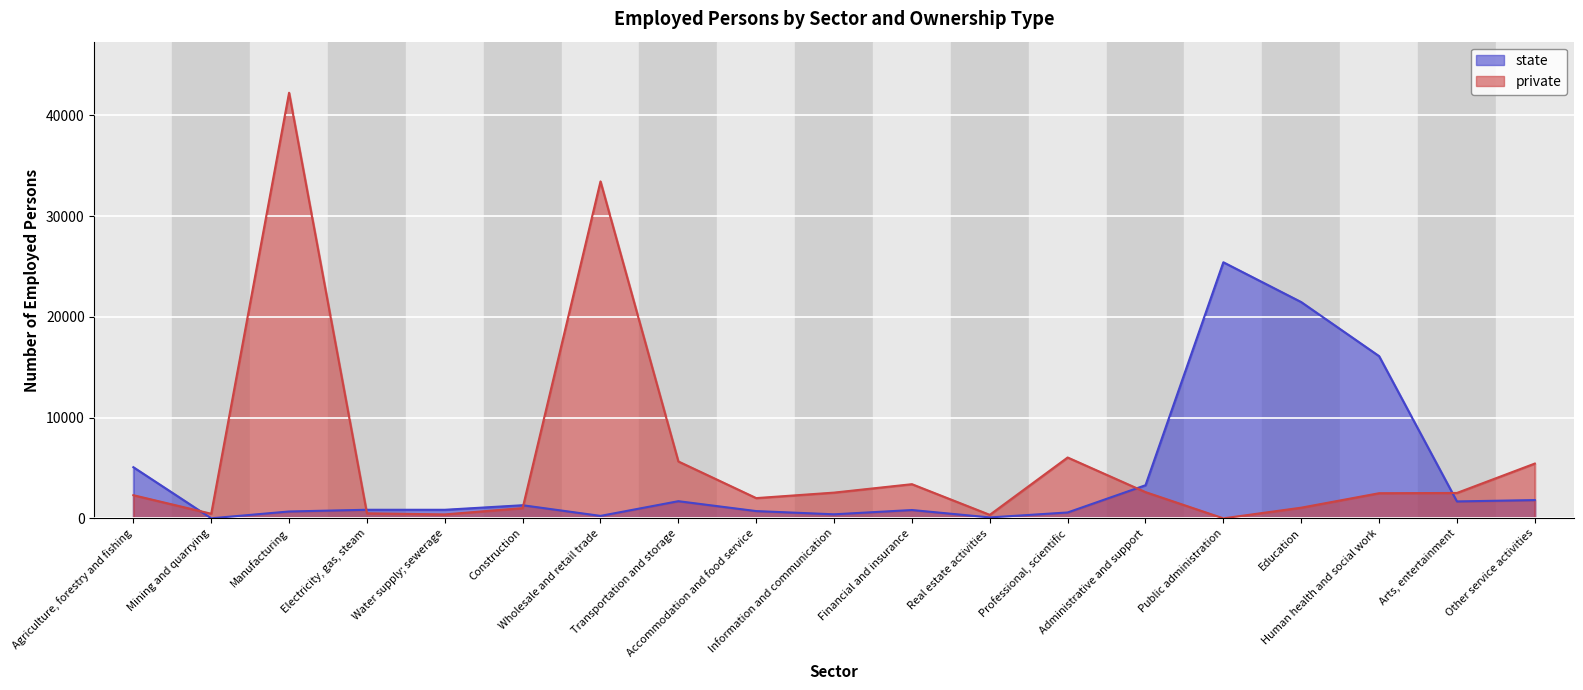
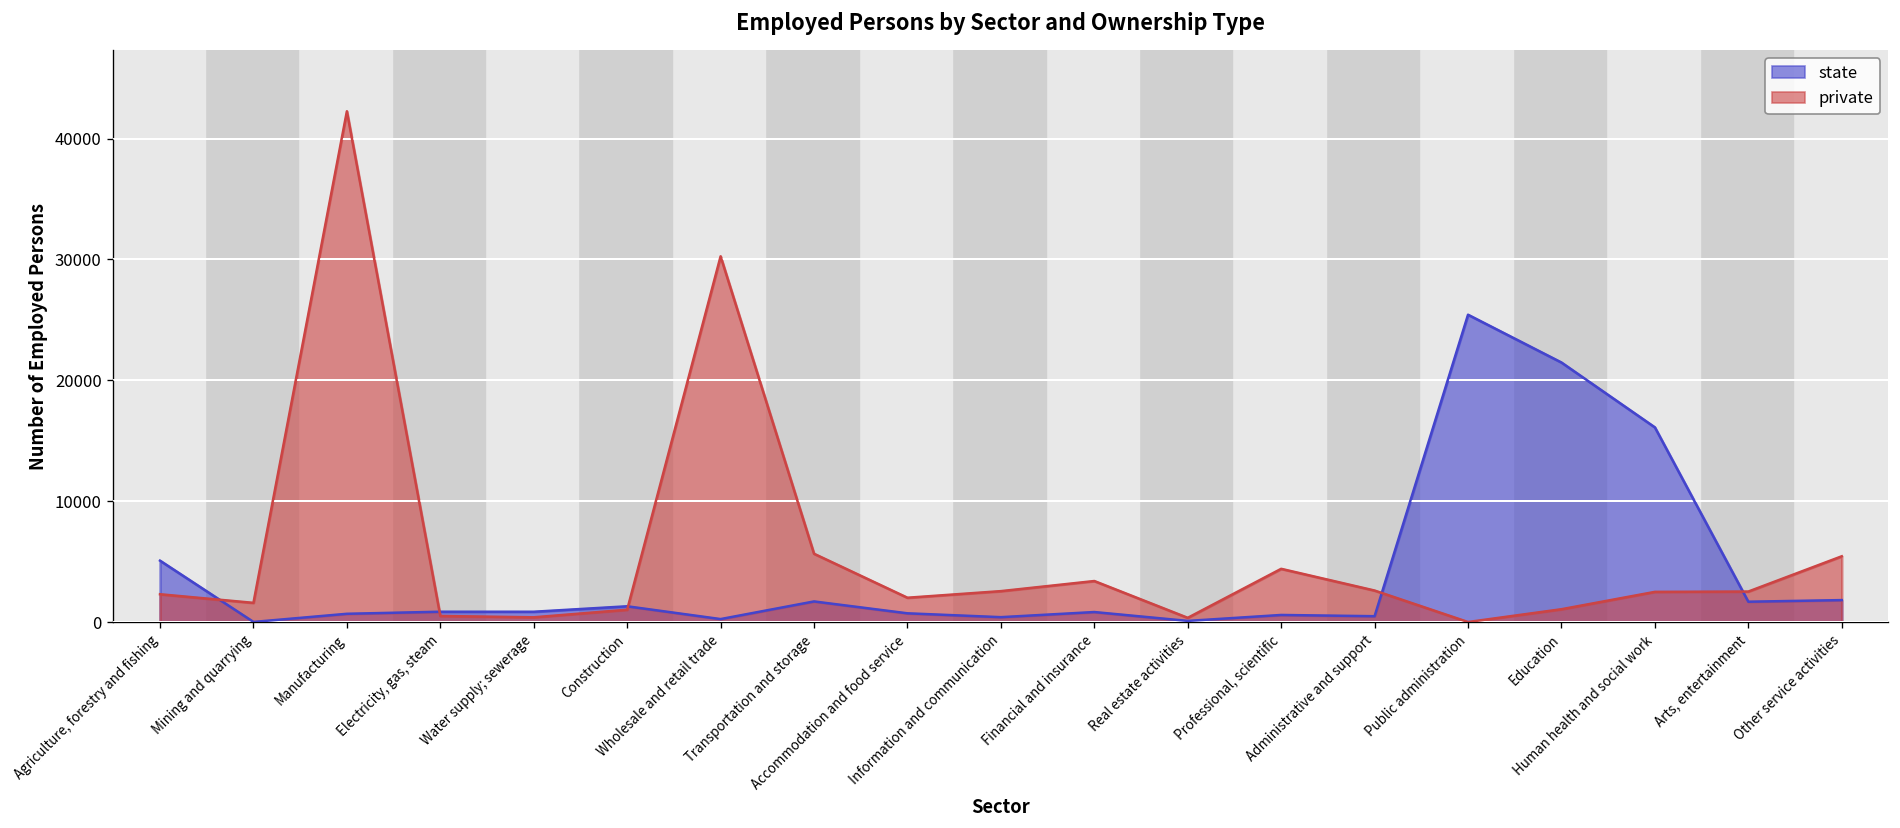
private, Mining and quarrying: 500 -> 1600
private, Wholesale and retail trade: 33500 -> 30300
private, Professional, scientific: 6000 -> 4400
state, Administrative and support: 3300 -> 500
